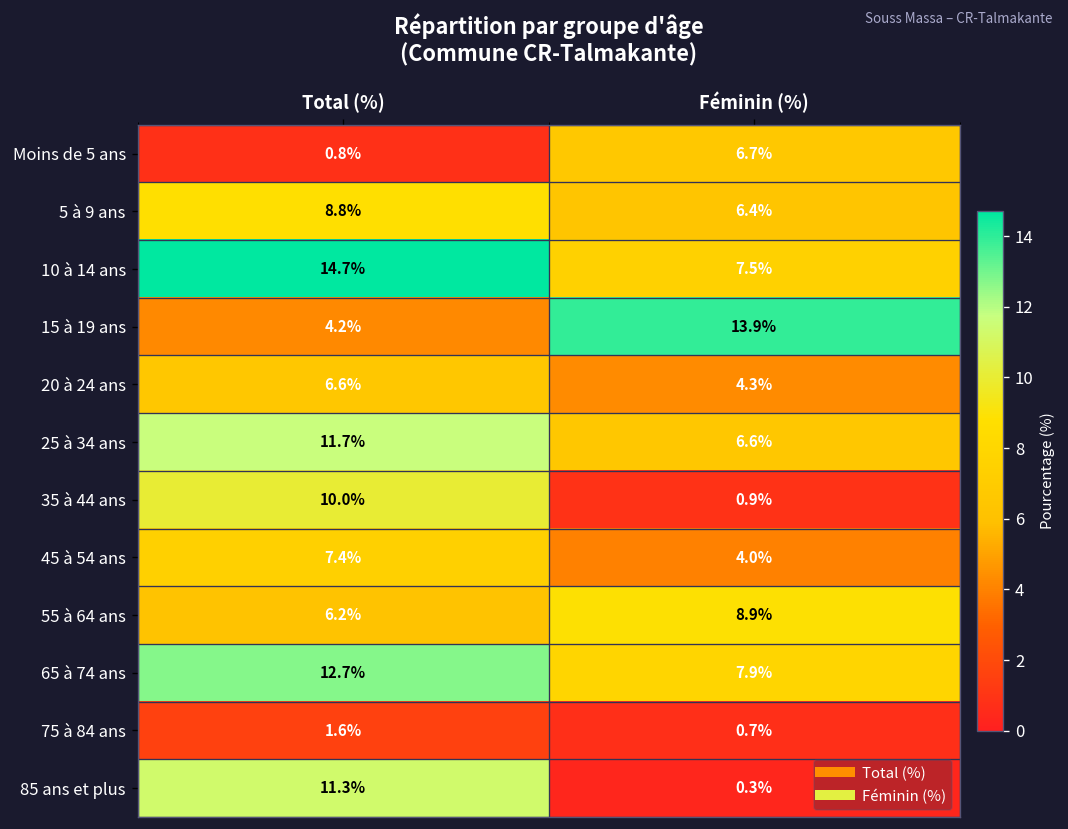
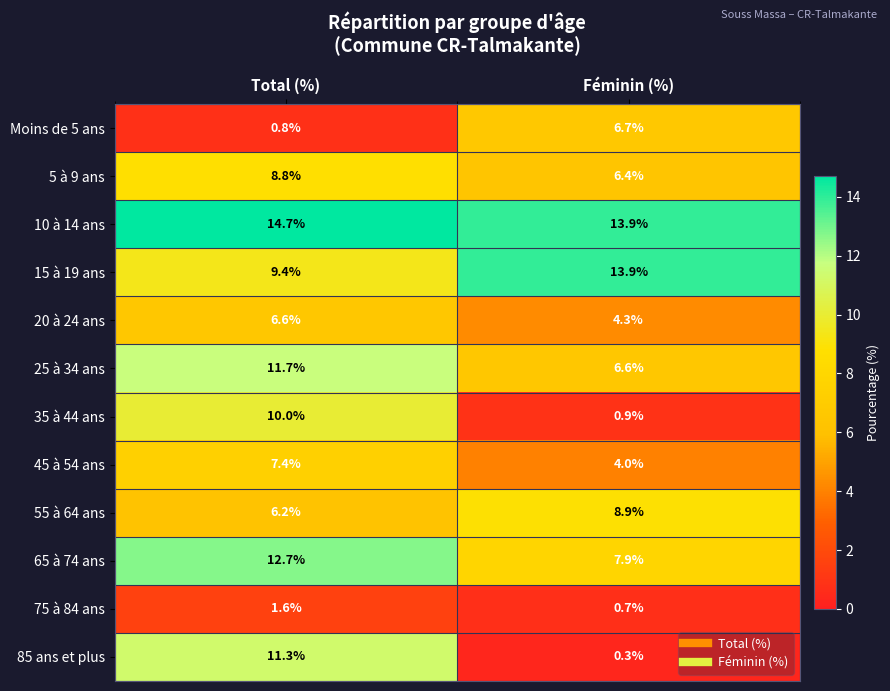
10 à 14 ans, Féminin (%): 7.5% -> 13.9%
15 à 19 ans, Total (%): 4.2% -> 9.4%
